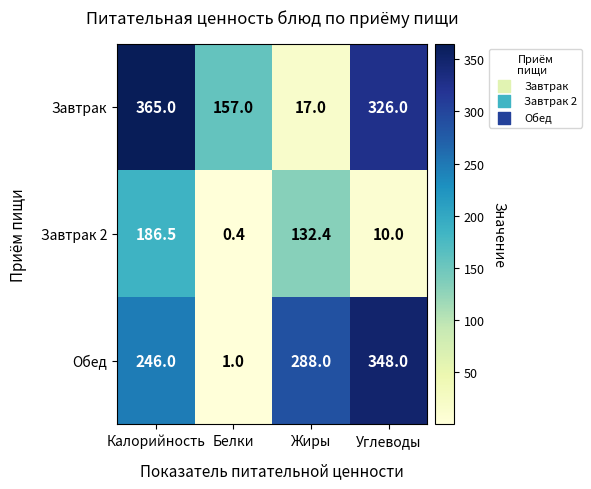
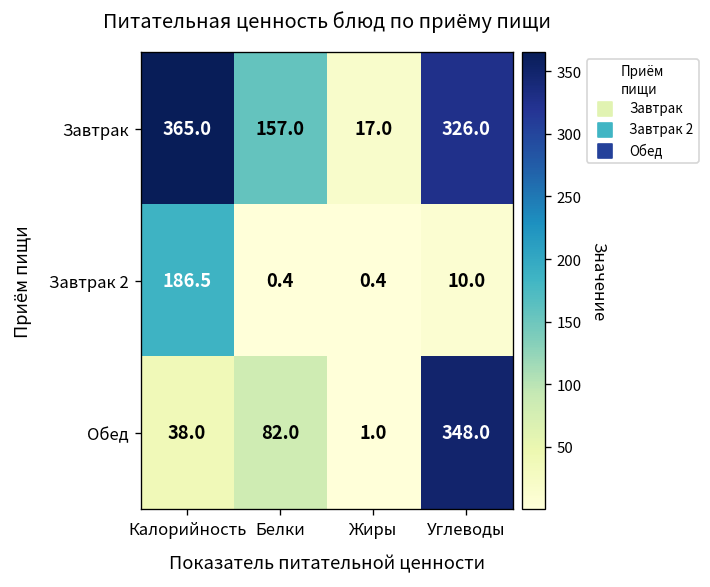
Завтрак 2, Жиры: 132.4 -> 0.4
Обед, Калорийность: 246.0 -> 38.0
Обед, Белки: 1.0 -> 82.0
Обед, Жиры: 288.0 -> 1.0
